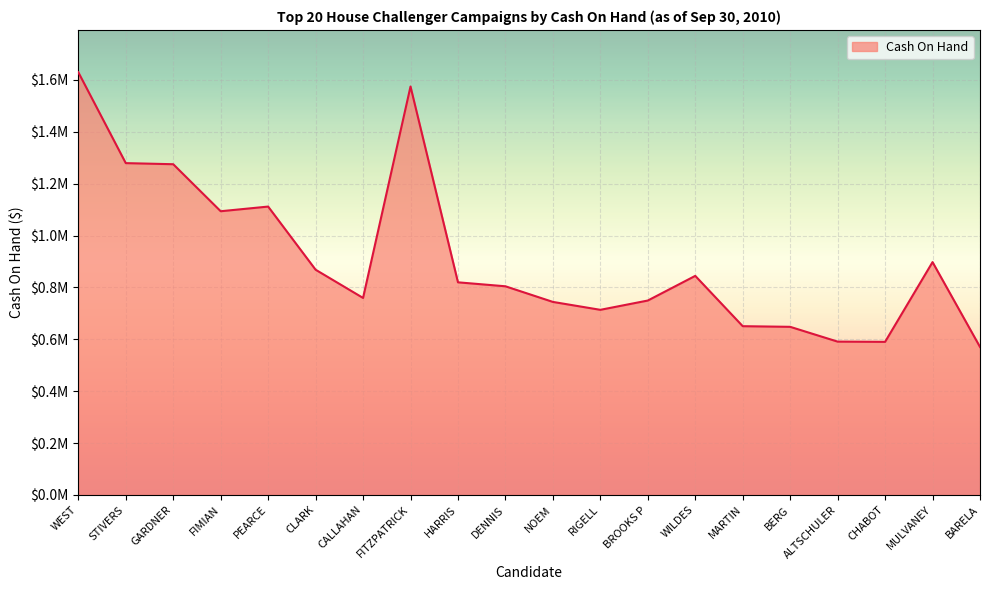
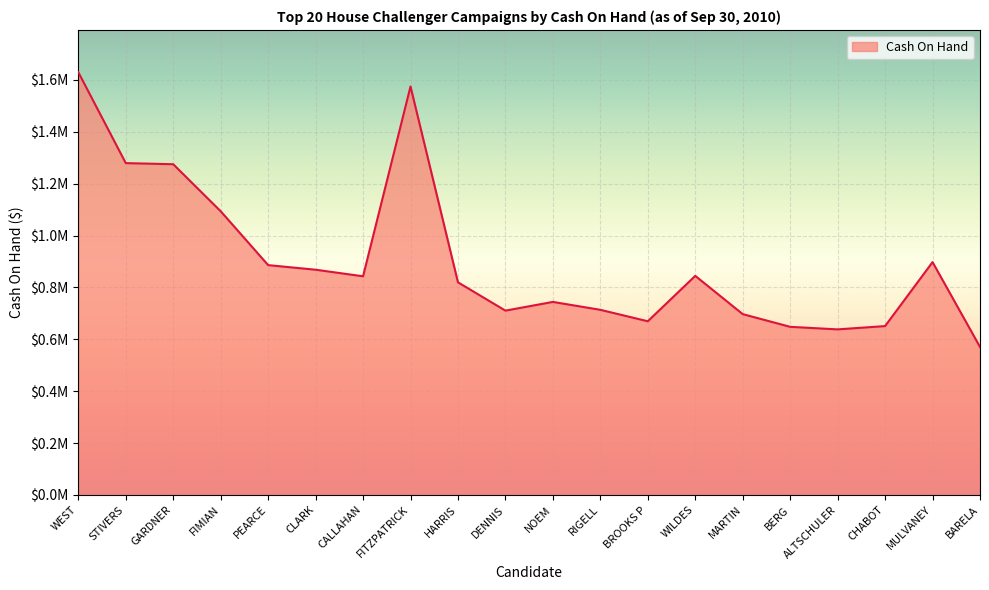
PEARCE: $1110000 -> $890000
CALLAHAN: $760000 -> $840000
DENNIS: $800000 -> $710000
BROOKS P: $750000 -> $670000
MARTIN: $650000 -> $700000
ALTSCHULER: $590000 -> $640000
CHABOT: $590000 -> $650000
